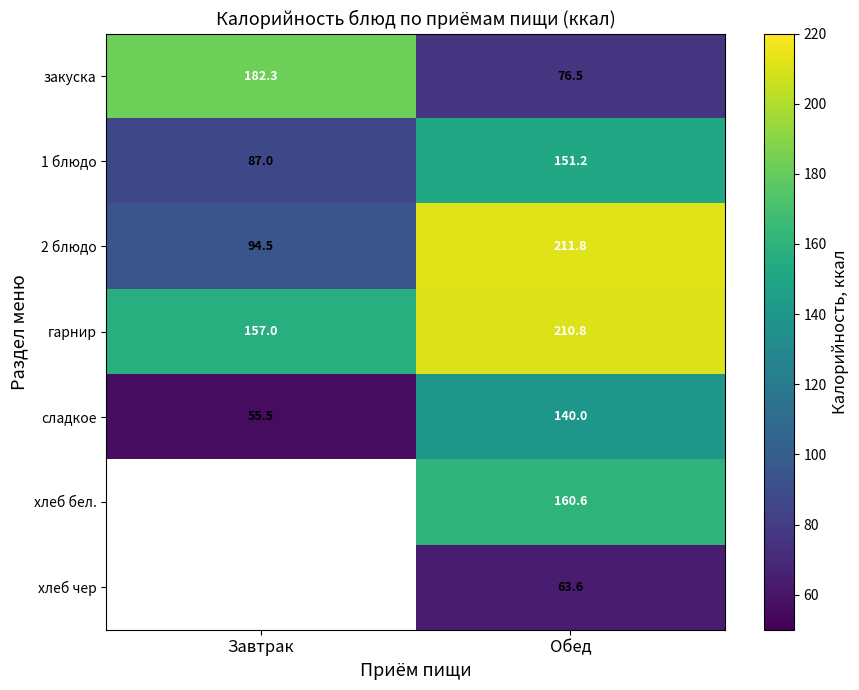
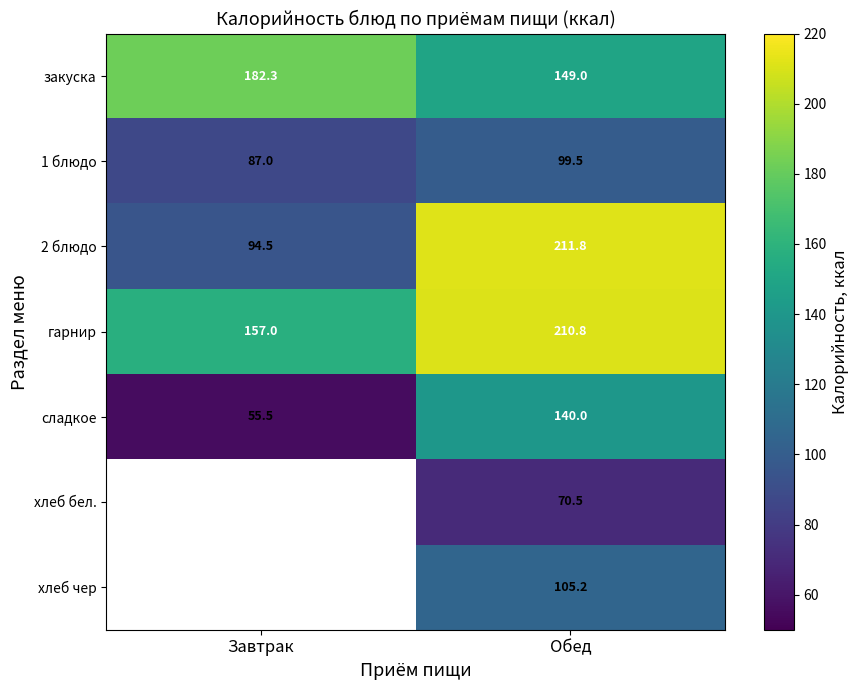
закуска, Обед: 76.5 -> 149.0
1 блюдо, Обед: 151.2 -> 99.5
хлеб бел., Обед: 160.6 -> 70.5
хлеб чер, Обед: 63.6 -> 105.2
